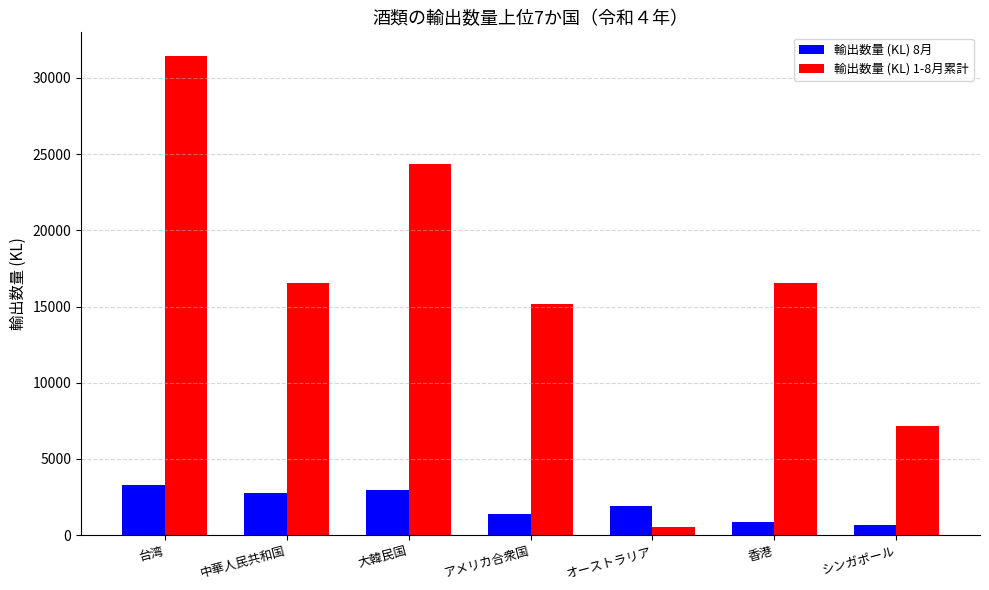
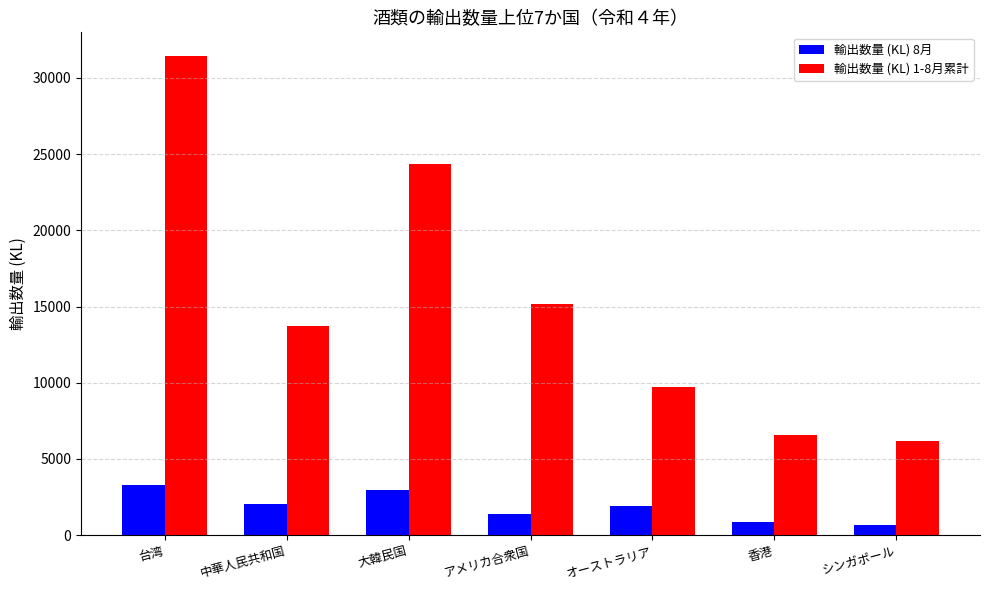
輸出数量 (KL) 8月, 中華人民共和国: 2700 -> 2000
輸出数量 (KL) 1-8月累計, 中華人民共和国: 16500 -> 13700
輸出数量 (KL) 1-8月累計, オーストラリア: 500 -> 9700
輸出数量 (KL) 1-8月累計, 香港: 16500 -> 6600
輸出数量 (KL) 1-8月累計, シンガポール: 7100 -> 6200
